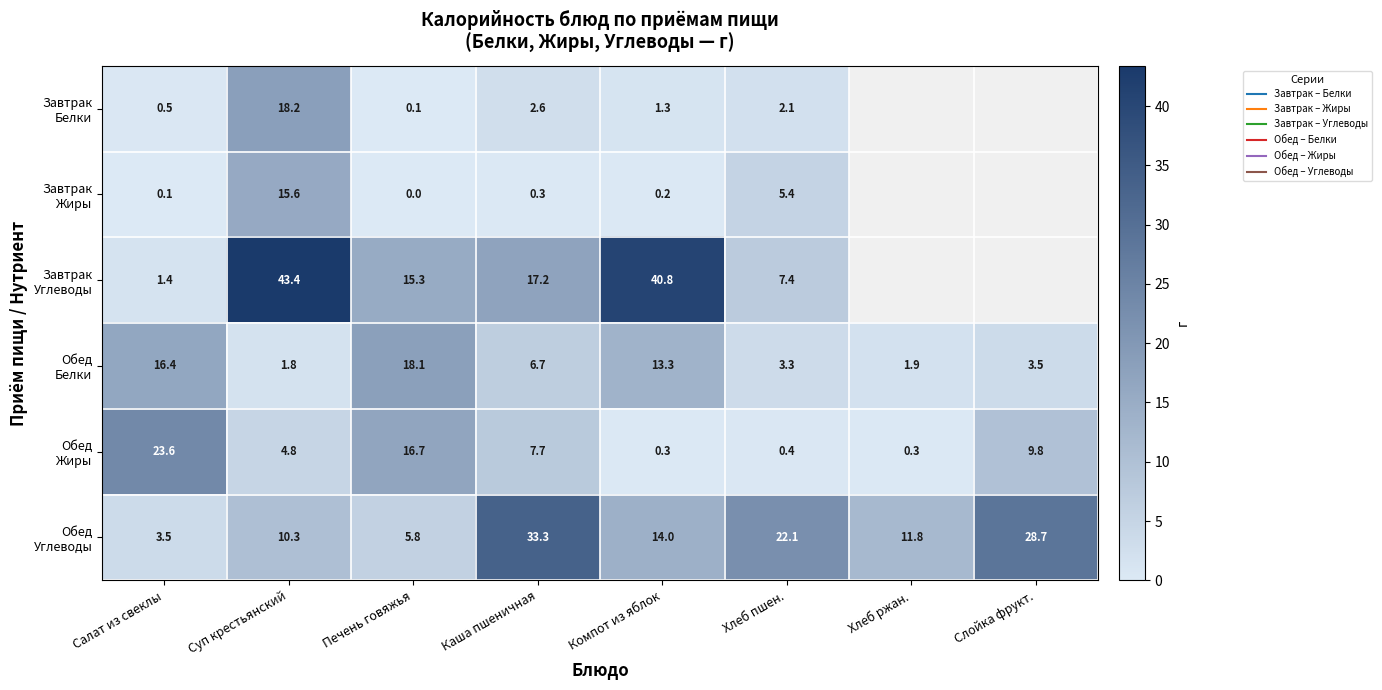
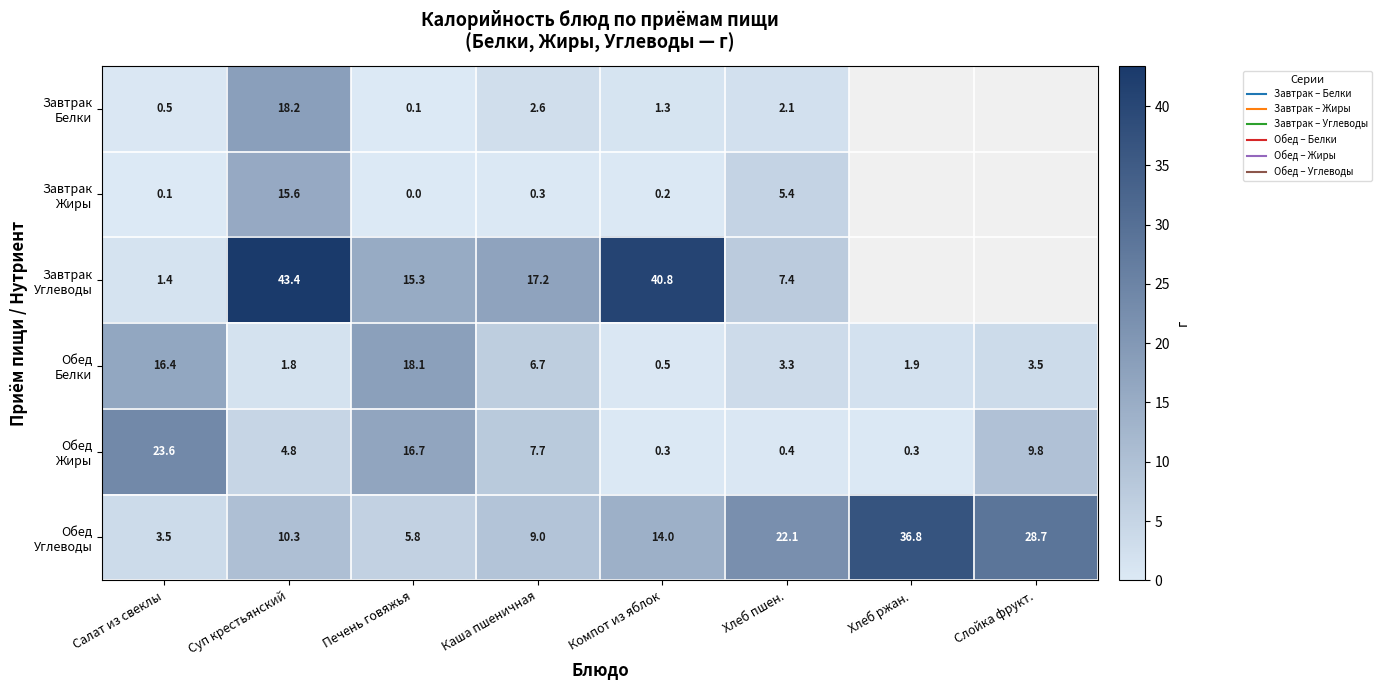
Обед Белки, Компот из яблок: 13.3 -> 0.5
Обед Углеводы, Каша пшеничная: 33.3 -> 9.0
Обед Углеводы, Хлеб ржан.: 11.8 -> 36.8
